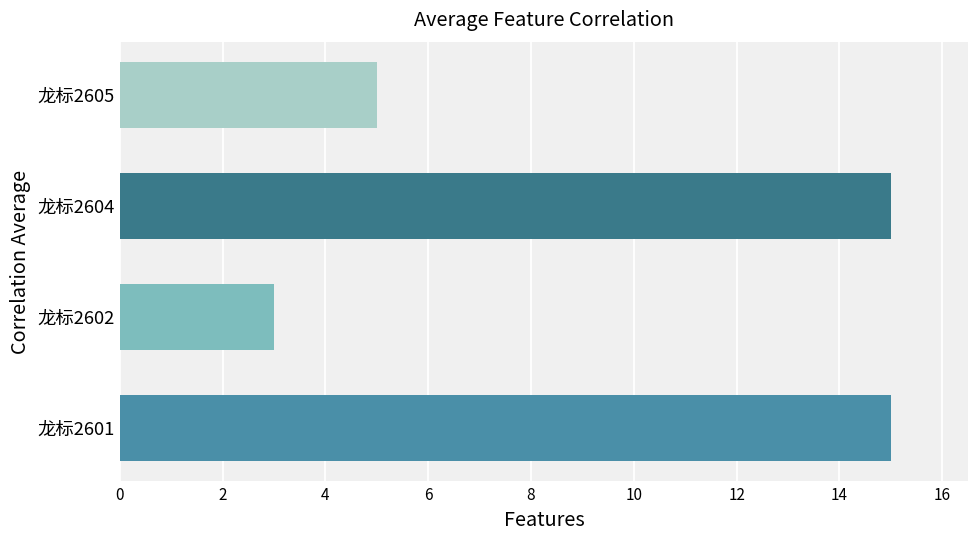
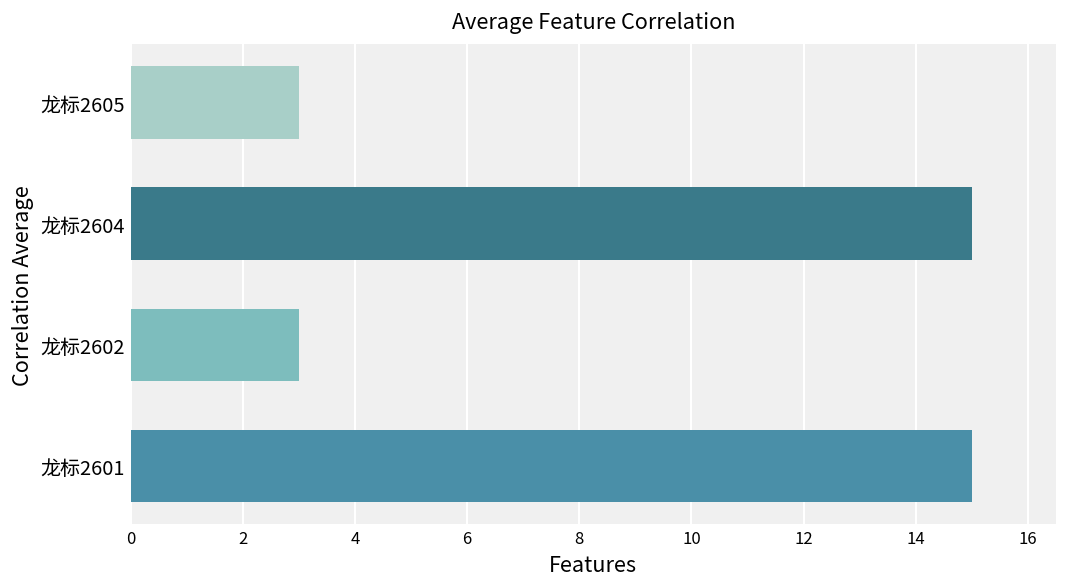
龙标2605: 5 -> 3
